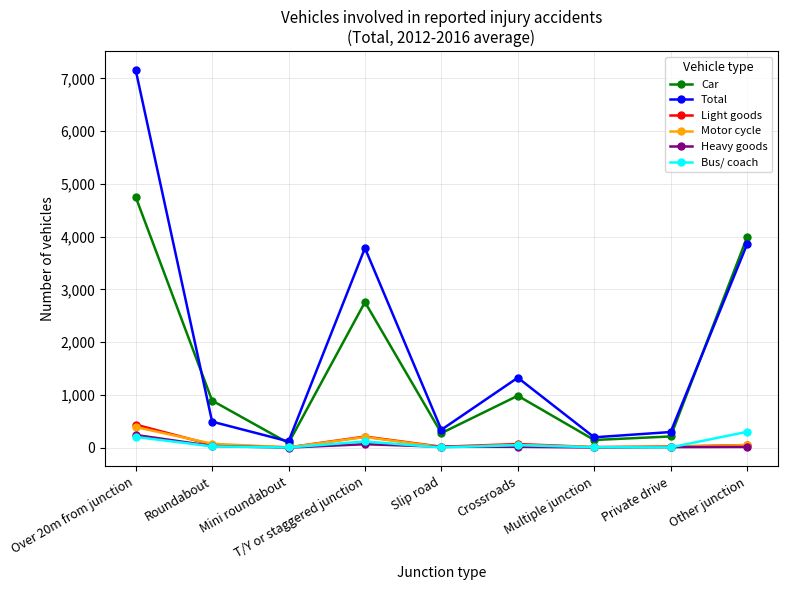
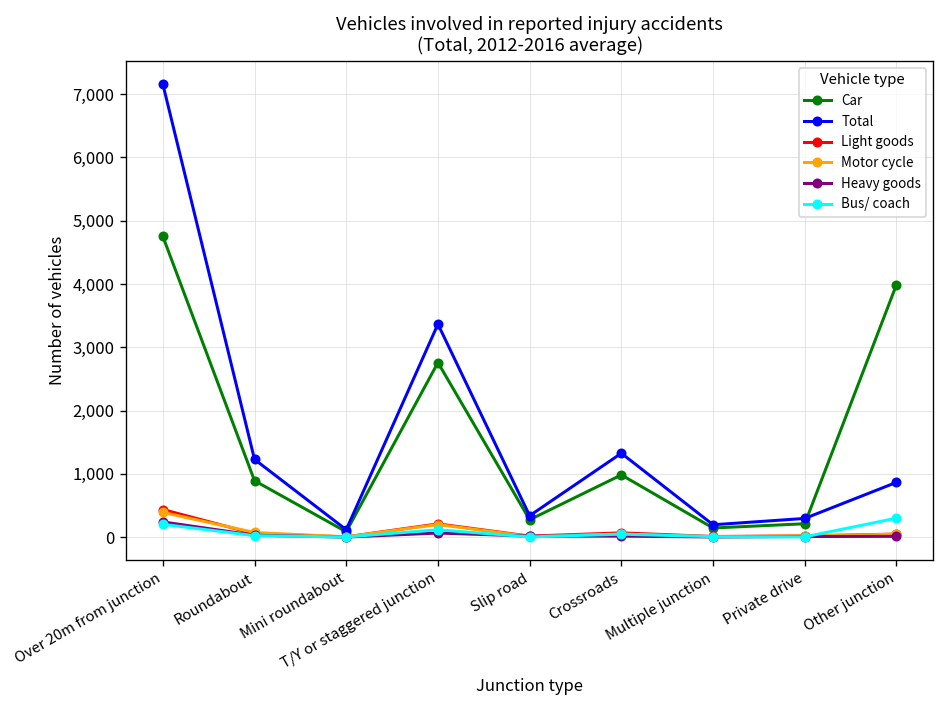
Total, Roundabout: 500 -> 1,200
Total, T/Y or staggered junction: 3,800 -> 3,400
Total, Other junction: 3,900 -> 900
